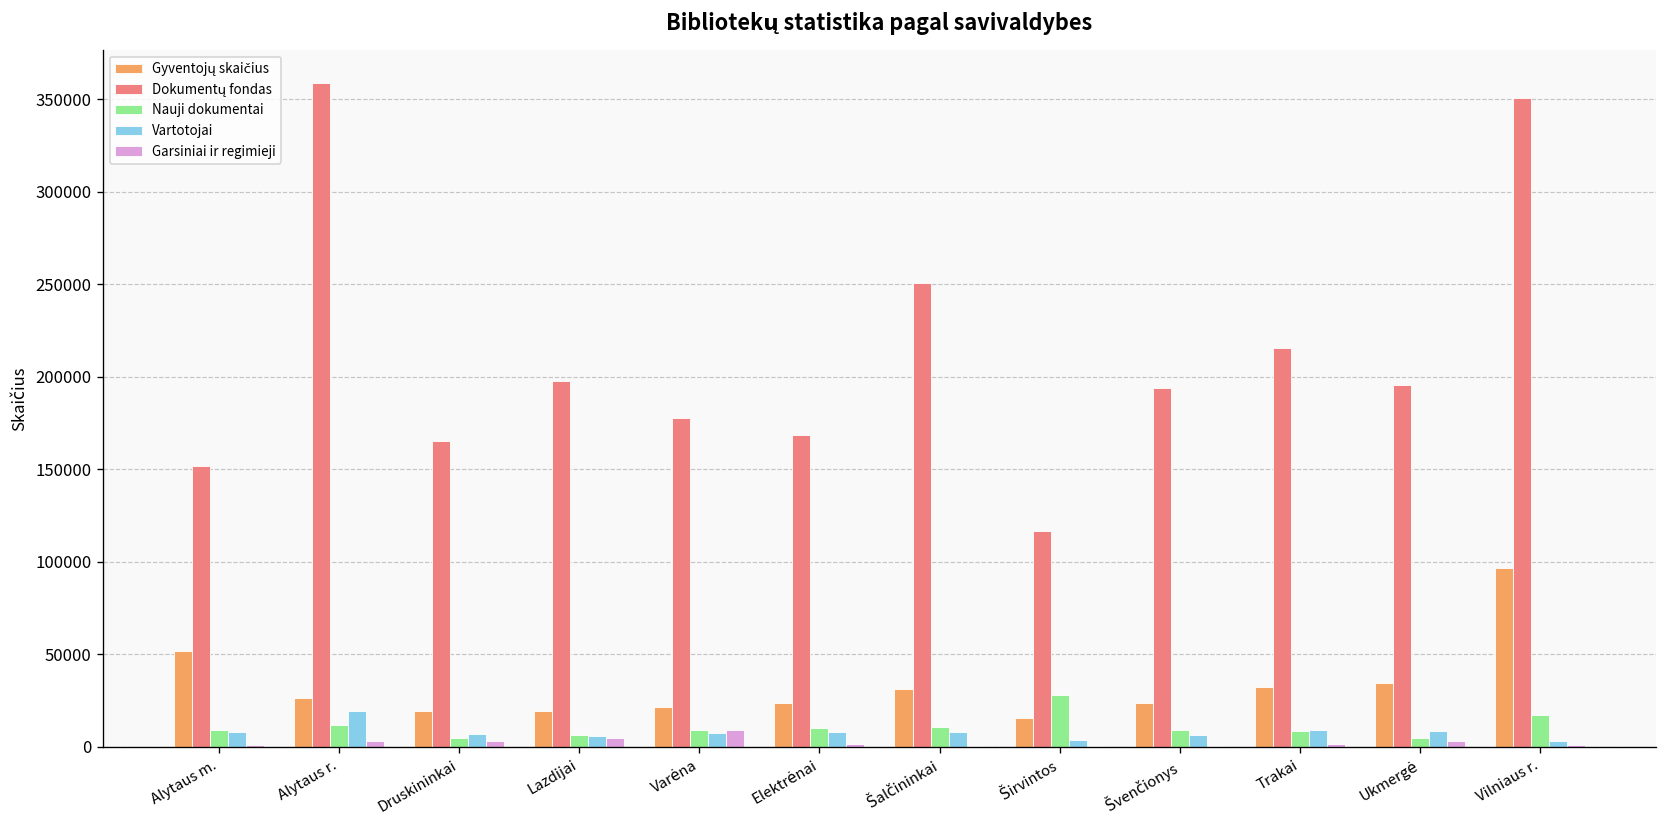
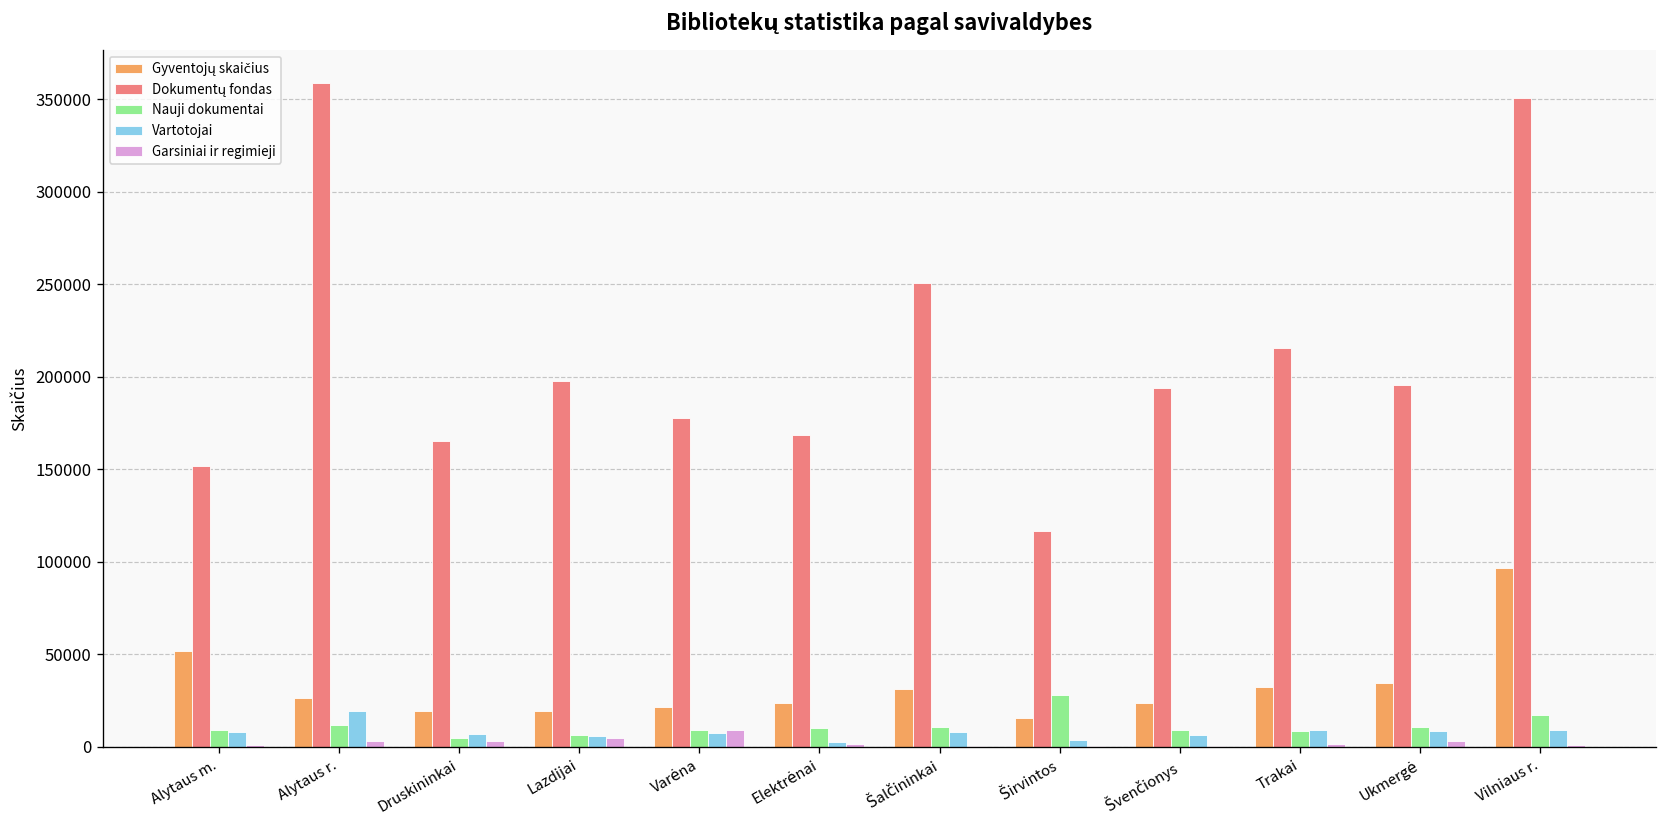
Vartotojai, Elektrėnai: 8000 -> 3000
Nauji dokumentai, Ukmergė: 5000 -> 11000
Vartotojai, Vilniaus r.: 3000 -> 9000
